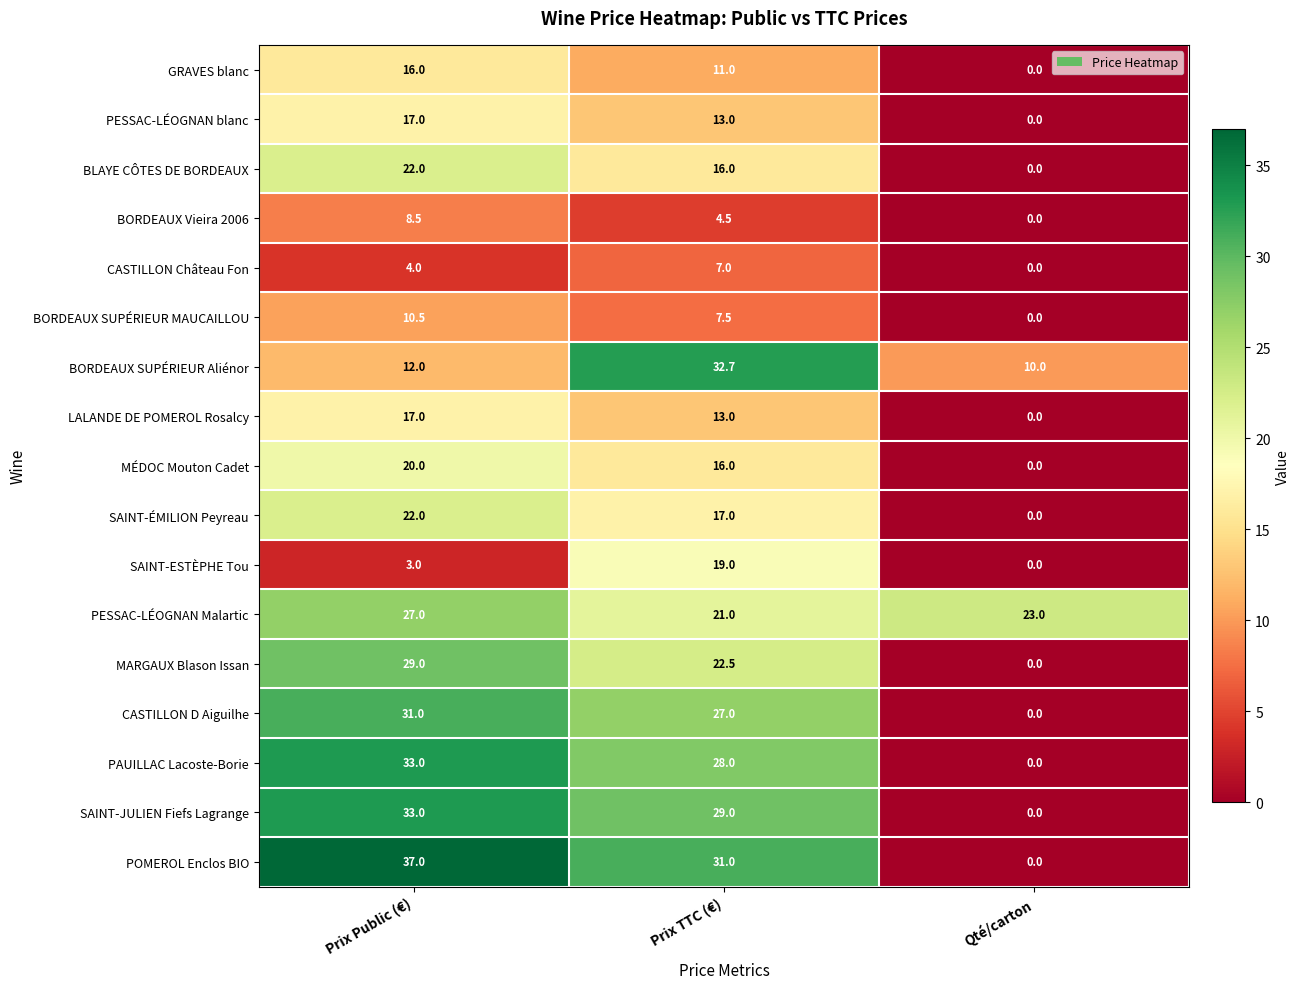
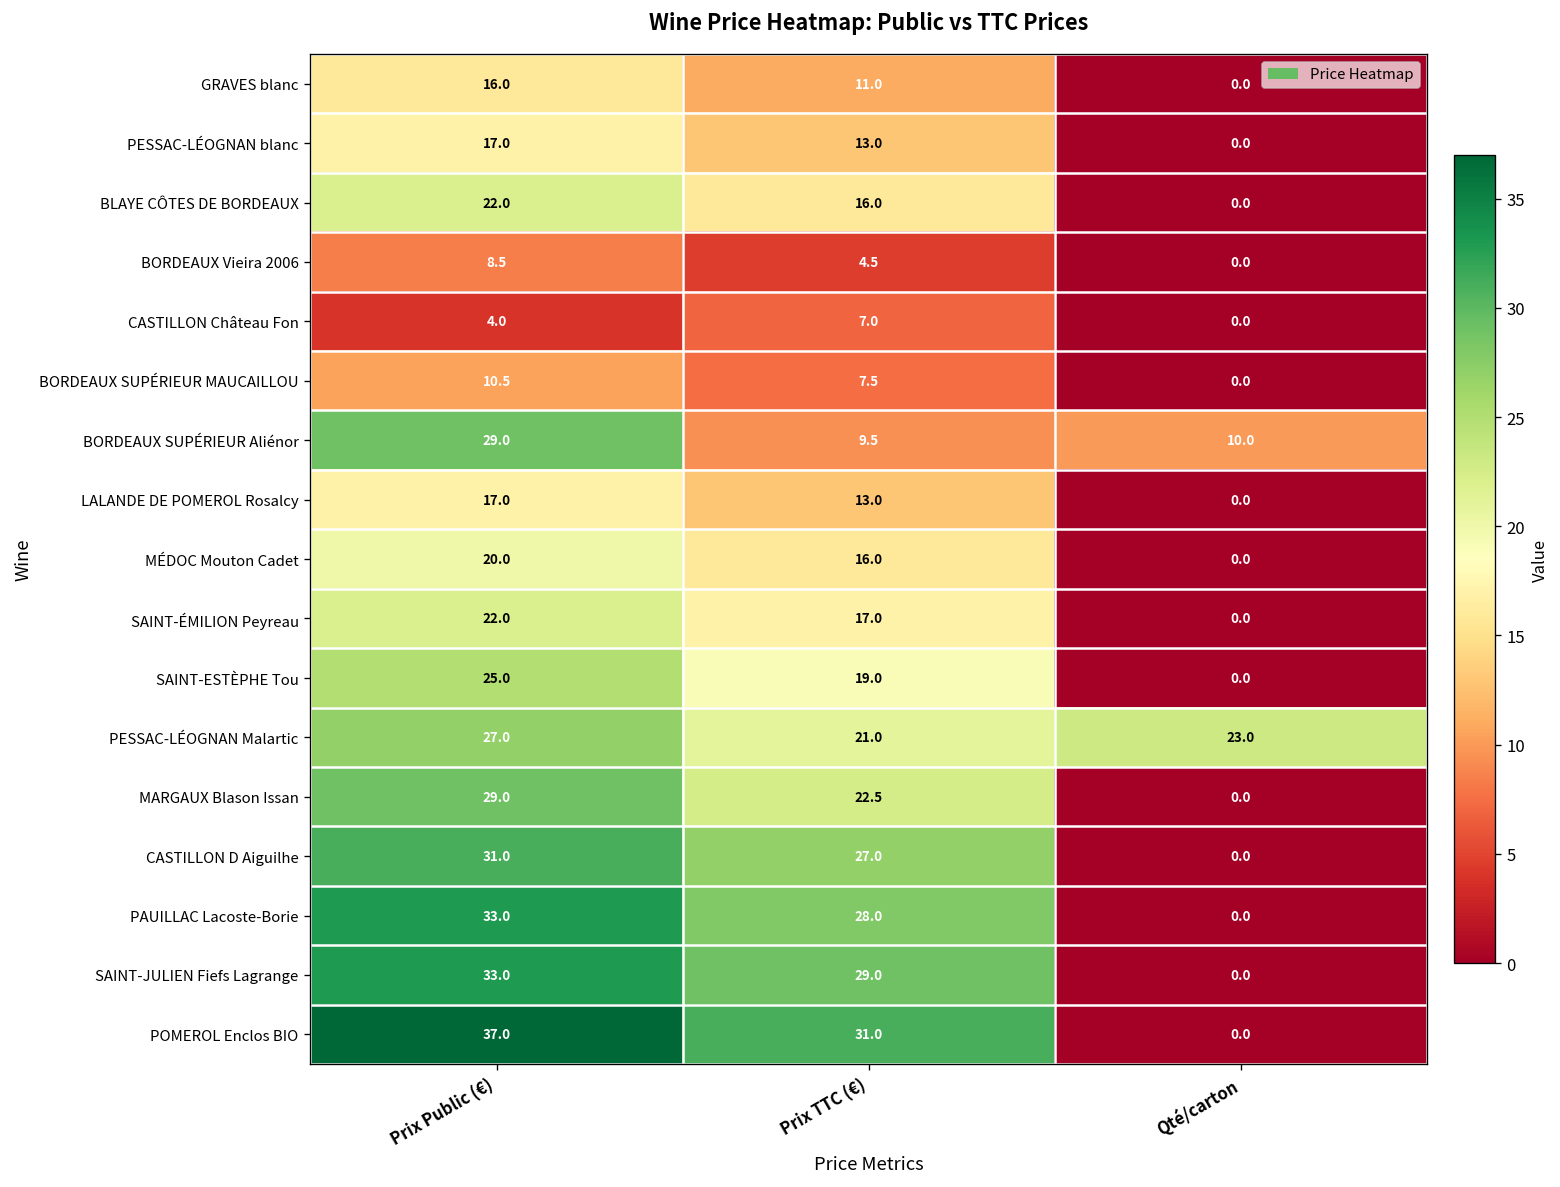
BORDEAUX SUPÉRIEUR Aliénor, Prix Public (€): 12.0 -> 29.0
BORDEAUX SUPÉRIEUR Aliénor, Prix TTC (€): 32.7 -> 9.5
SAINT-ESTÈPHE Tou, Prix Public (€): 3.0 -> 25.0
